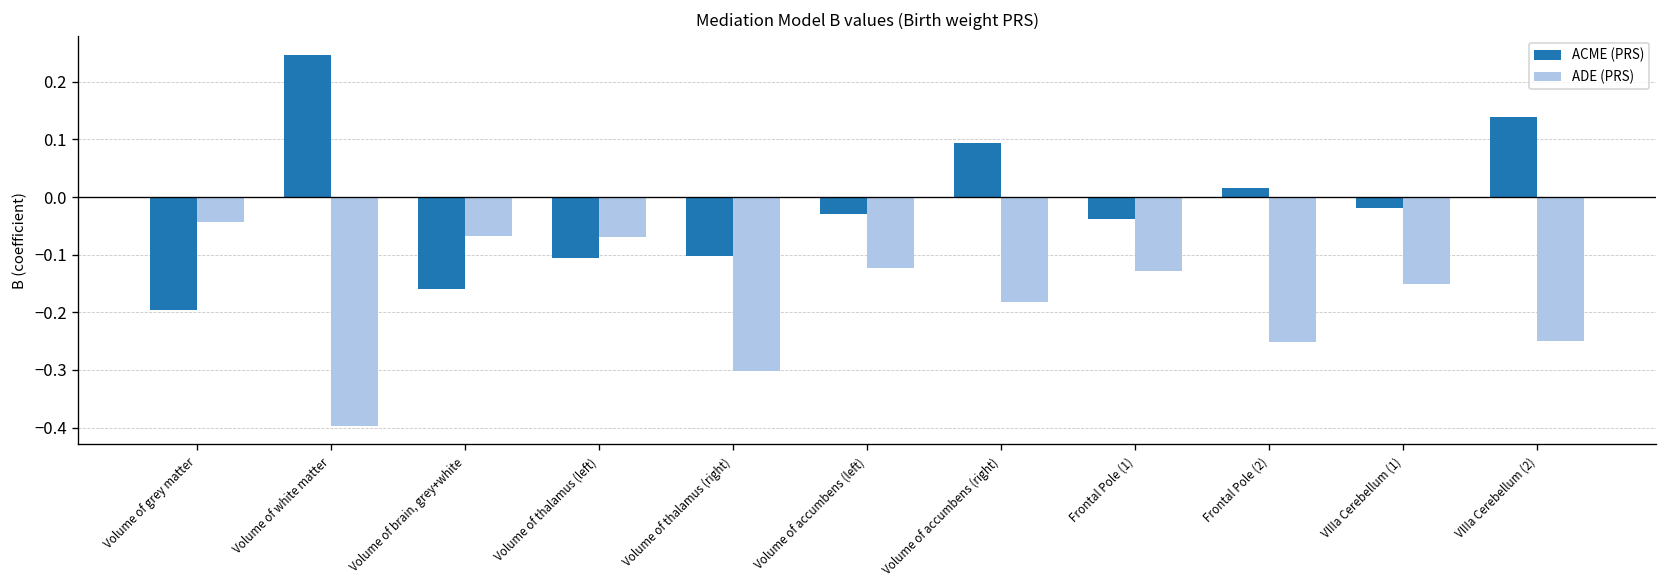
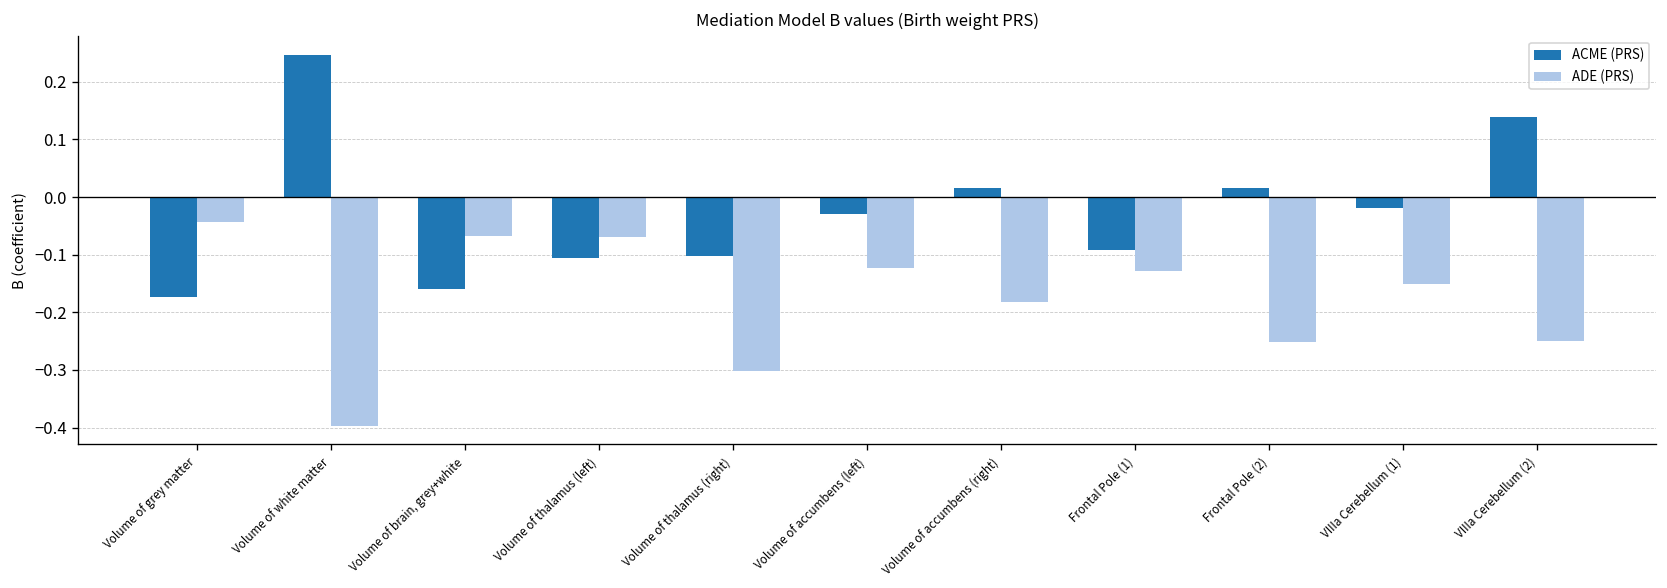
ACME (PRS), Volume of grey matter: -0.20 -> -0.17
ACME (PRS), Volume of accumbens (right): 0.09 -> 0.02
ACME (PRS), Frontal Pole (1): -0.04 -> -0.09
